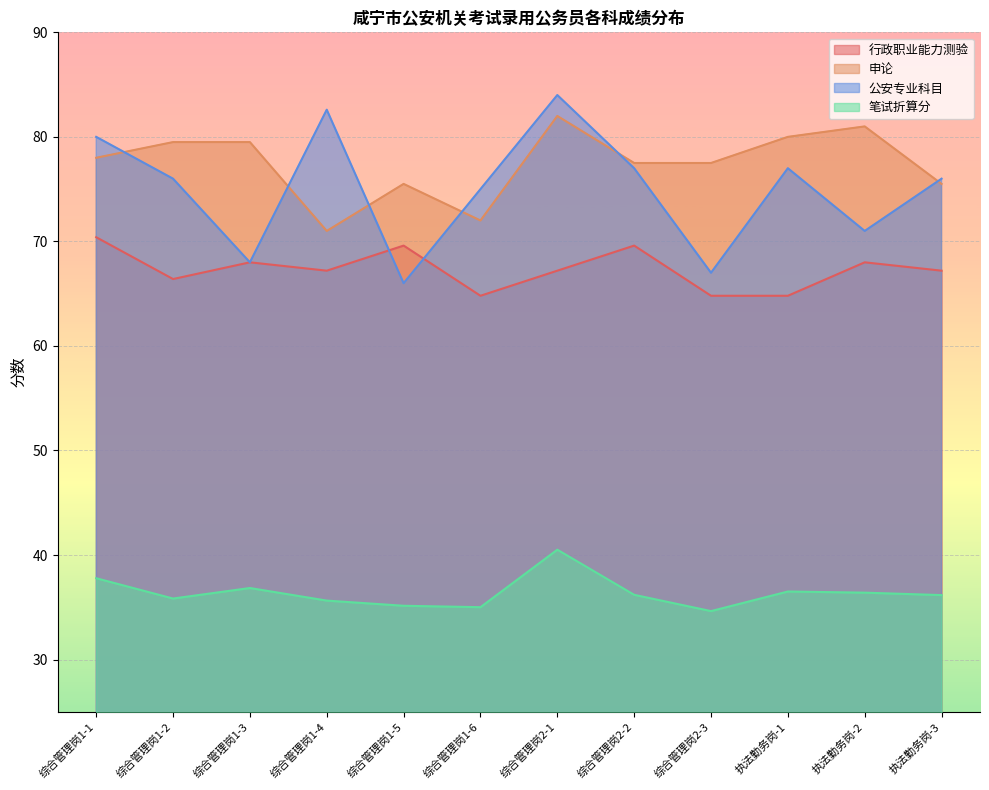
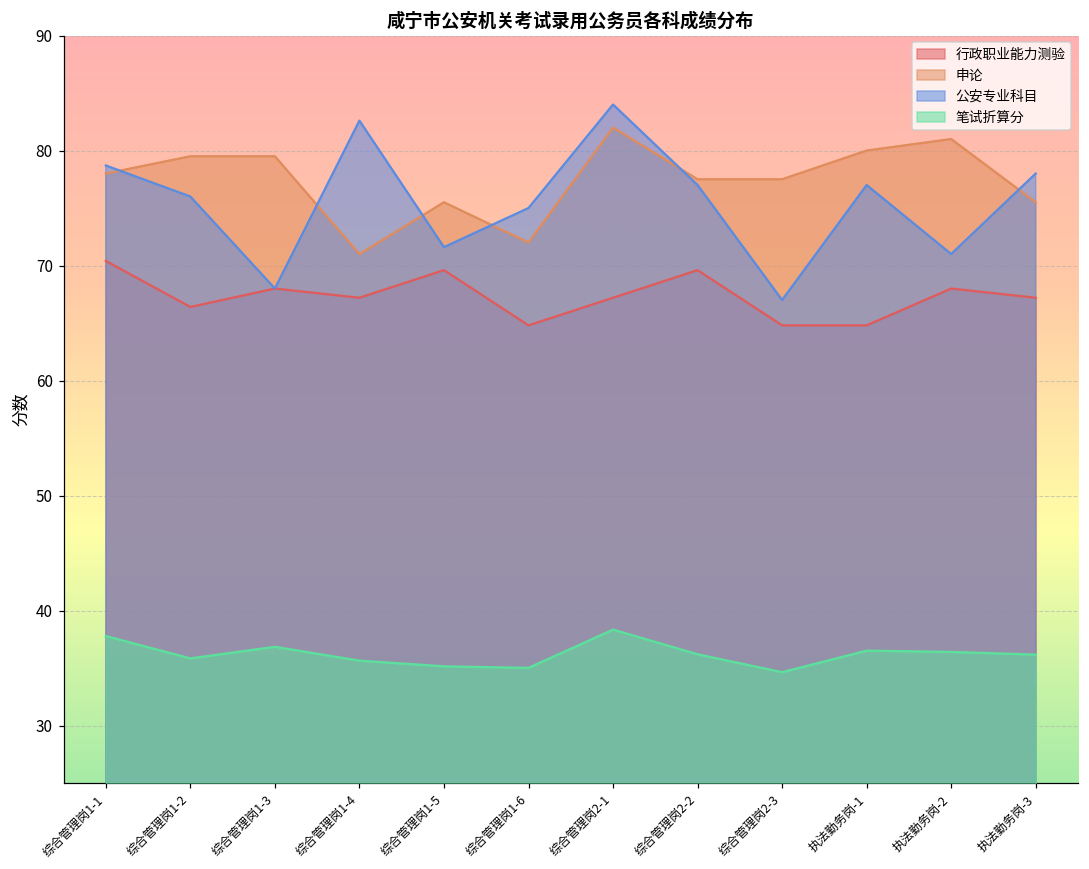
公安专业科目, 综合管理岗1-1: 80.0 -> 78.7
公安专业科目, 综合管理岗1-5: 66.0 -> 71.6
笔试折算分, 综合管理岗2-1: 40.5 -> 38.3
公安专业科目, 执法勤务岗-3: 76 -> 78
